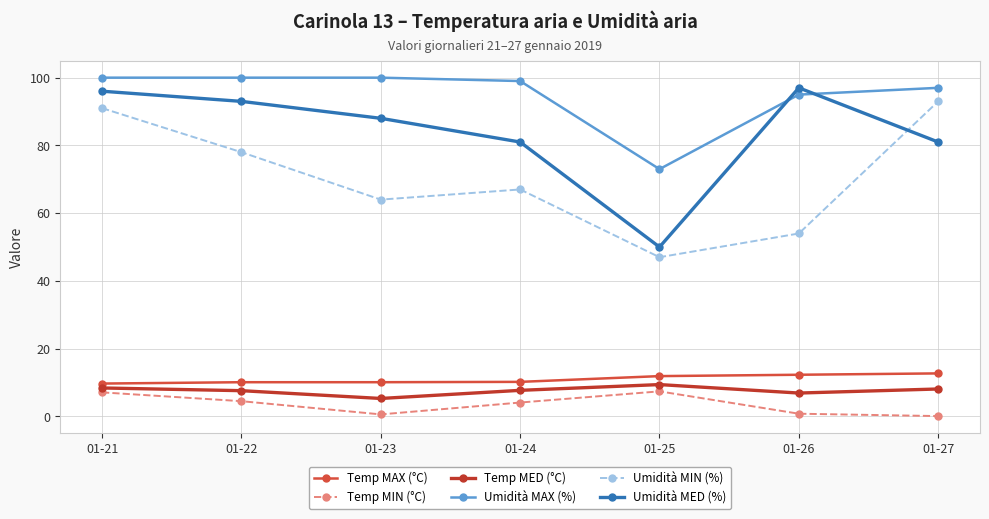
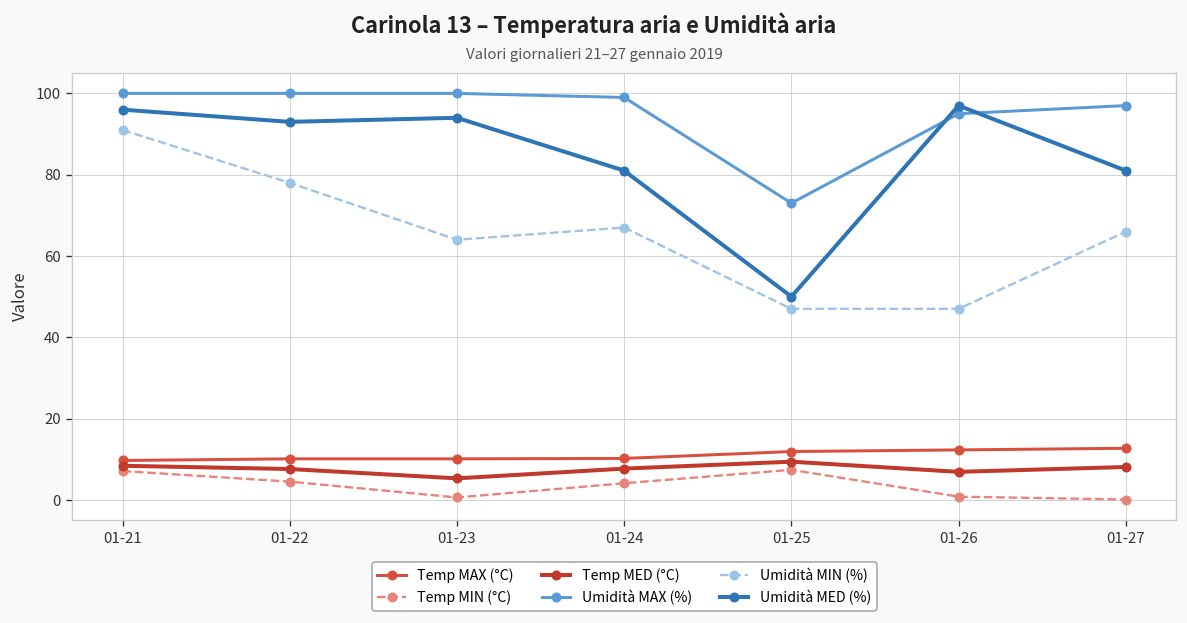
Umidità MED (%), 01-23: 88 -> 94
Umidità MIN (%), 01-26: 54 -> 47
Umidità MIN (%), 01-27: 93 -> 66
